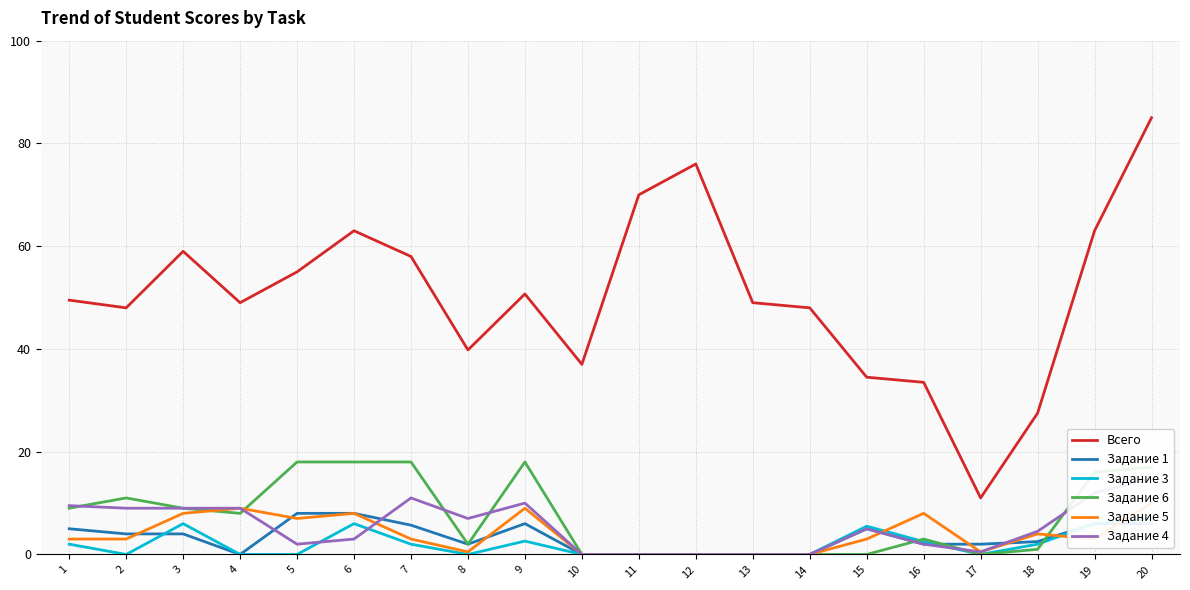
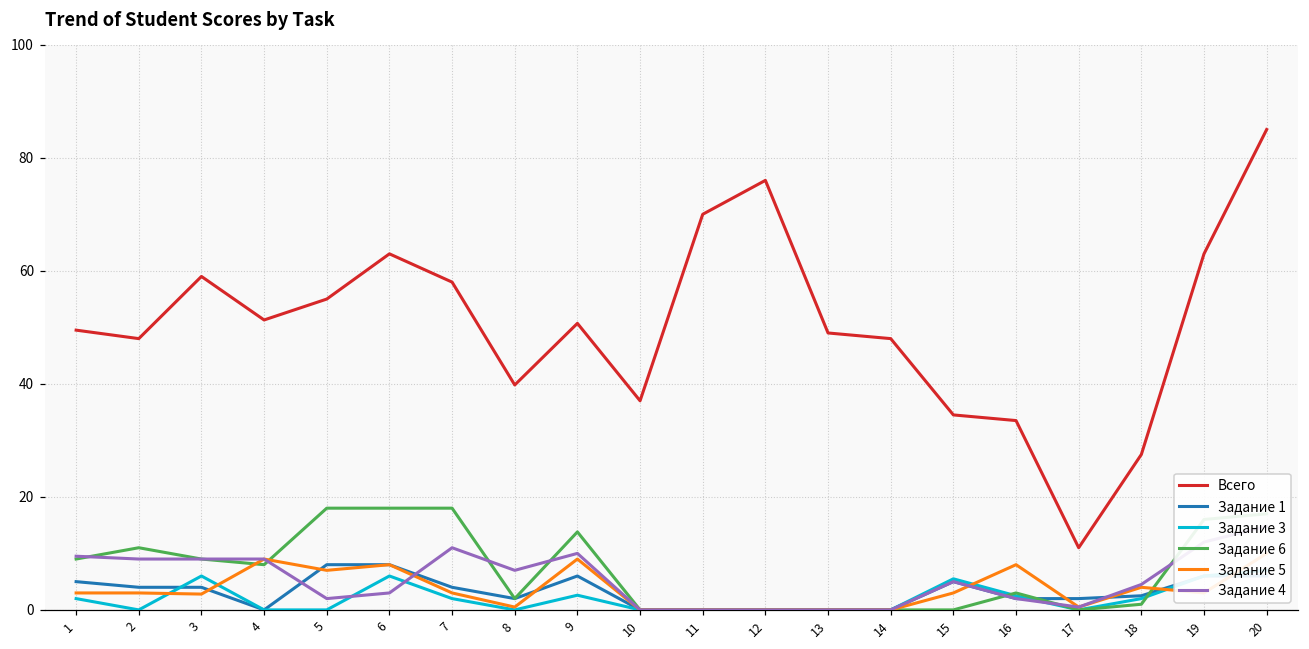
Задание 5, 3: 8 -> 3
Всего, 4: 49 -> 51
Задание 1, 7: 6 -> 4
Задание 6, 9: 18 -> 14
